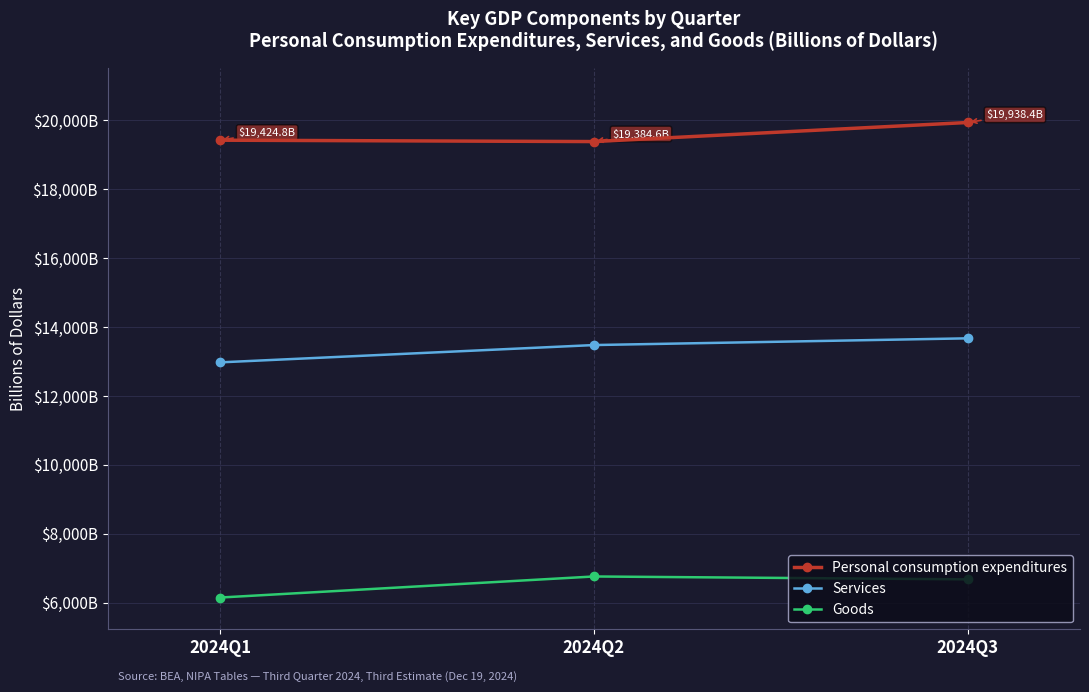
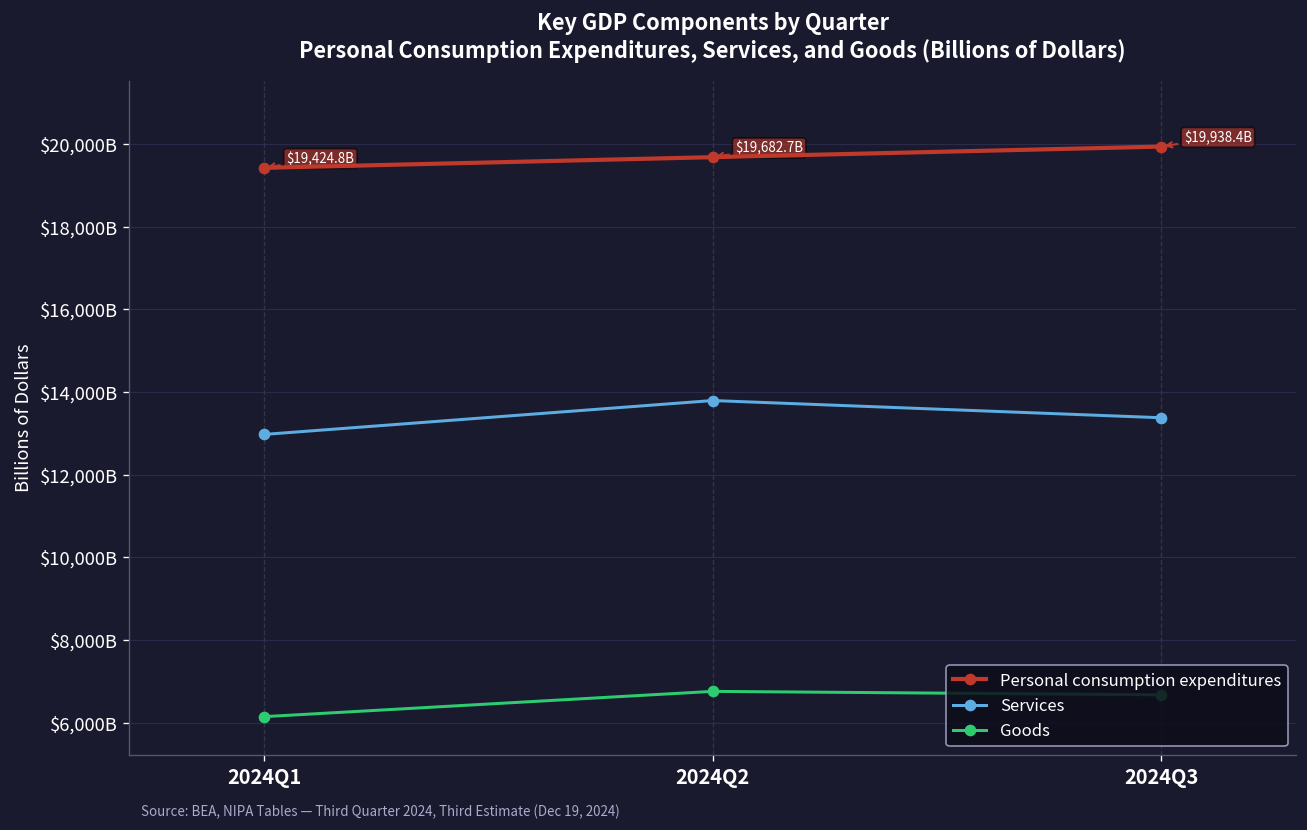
Personal consumption expenditures, 2024Q2: $19,384.6B -> $19,682.7B
Services, 2024Q2: $13,500,000,000,000 -> $13,800,000,000,000
Services, 2024Q3: $13,700,000,000,000 -> $13,400,000,000,000
